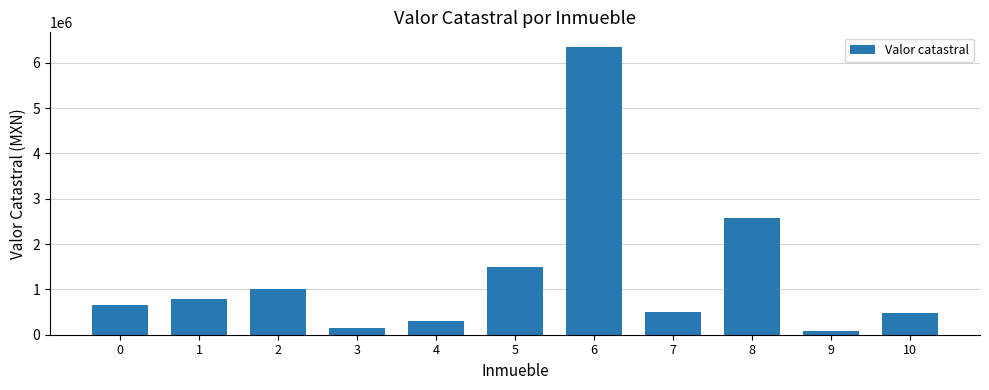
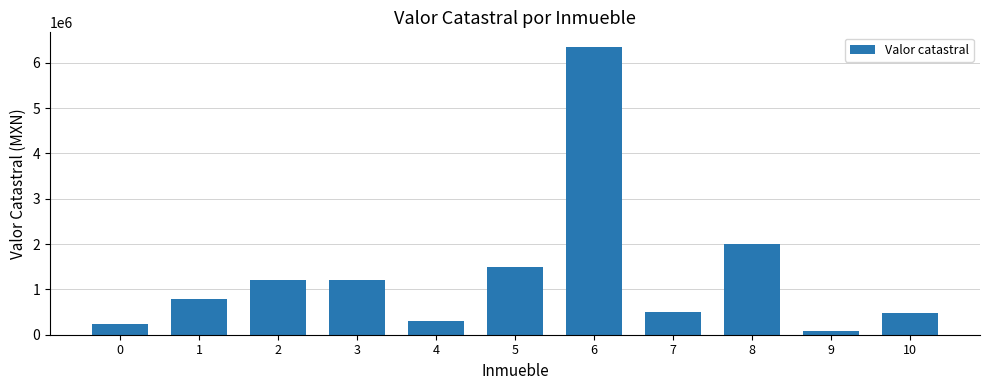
0: 700000 -> 200000
2: 1000000 -> 1200000
3: 200000 -> 1200000
8: 2600000 -> 2000000
